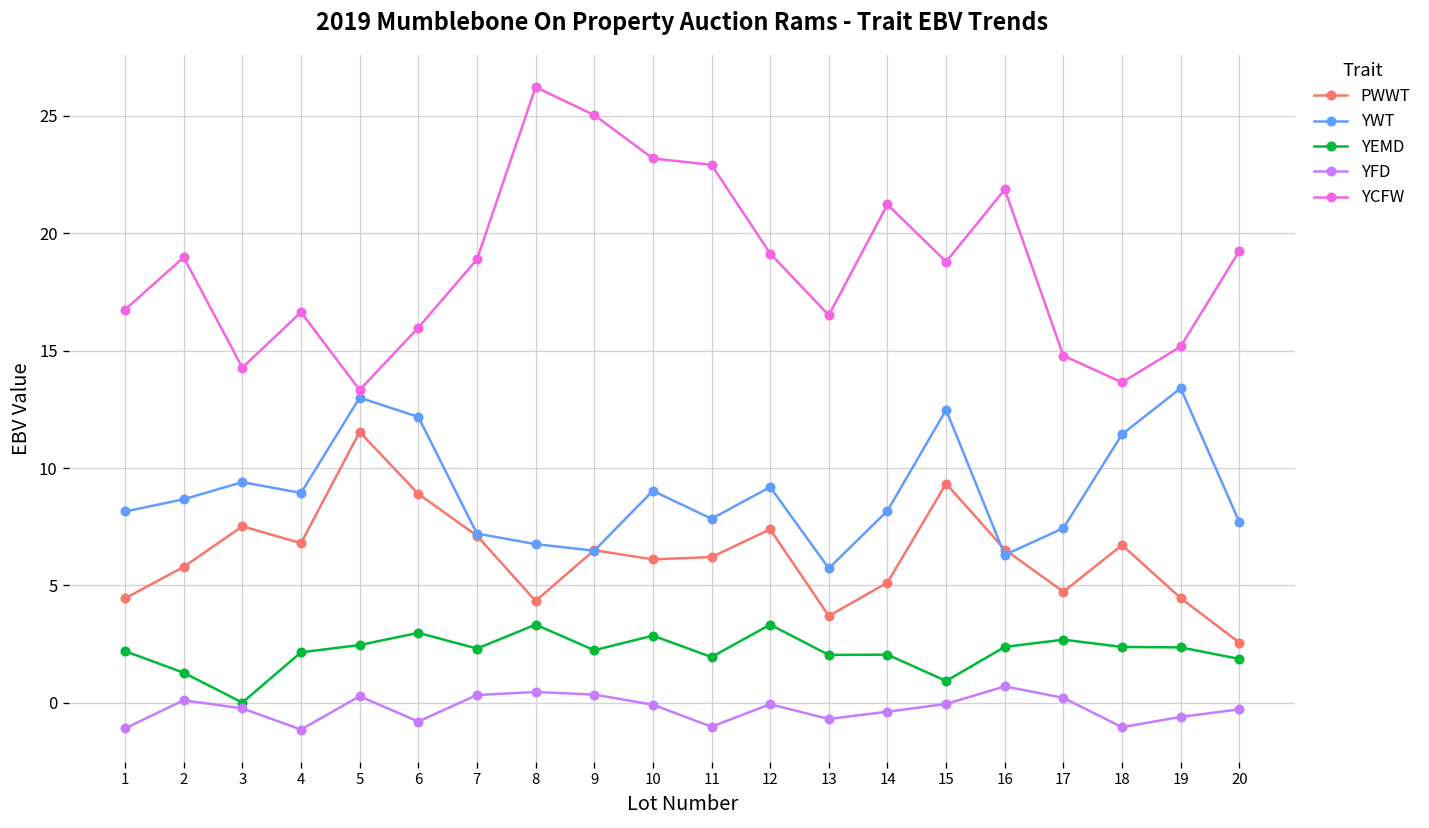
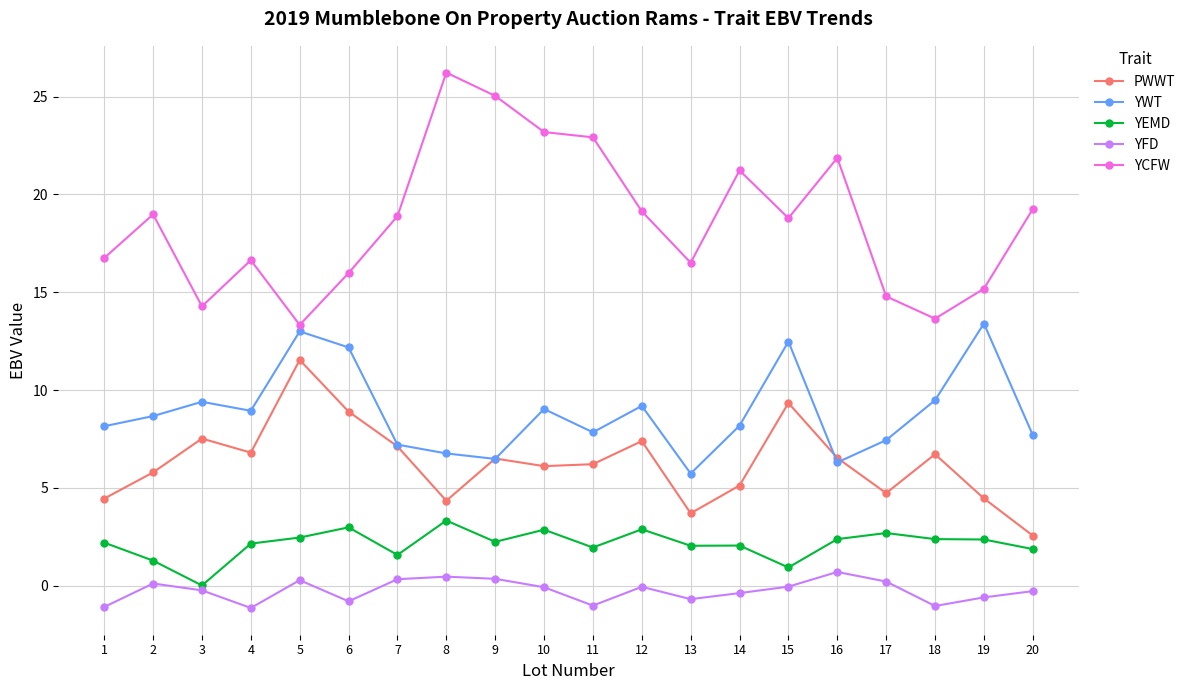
YEMD, 7: 2.3 -> 1.6
YEMD, 12: 3.3 -> 2.9
YWT, 18: 11.4 -> 9.5
